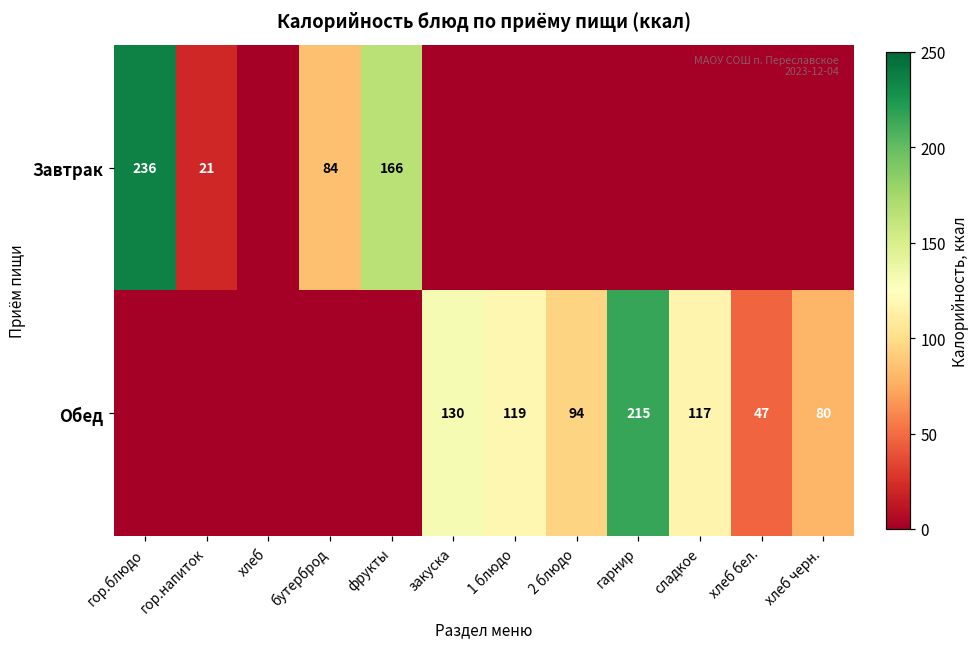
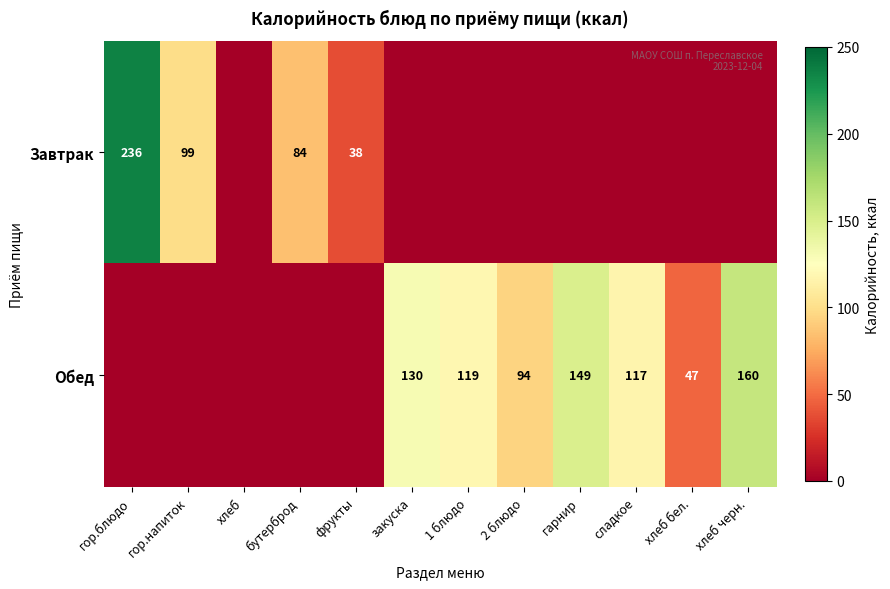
Завтрак, гор.напиток: 21 -> 99
Завтрак, фрукты: 166 -> 38
Обед, гарнир: 215 -> 149
Обед, хлеб черн.: 80 -> 160
